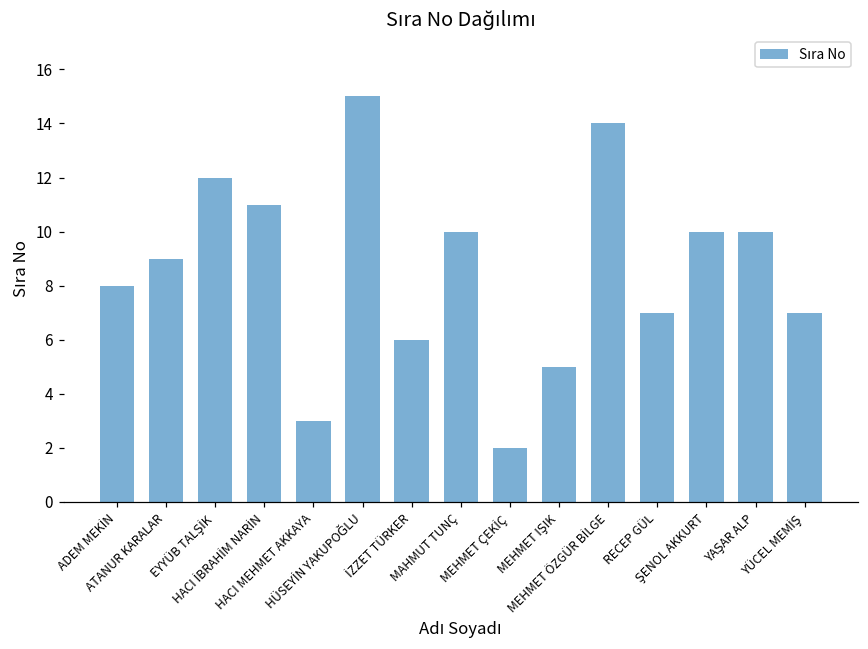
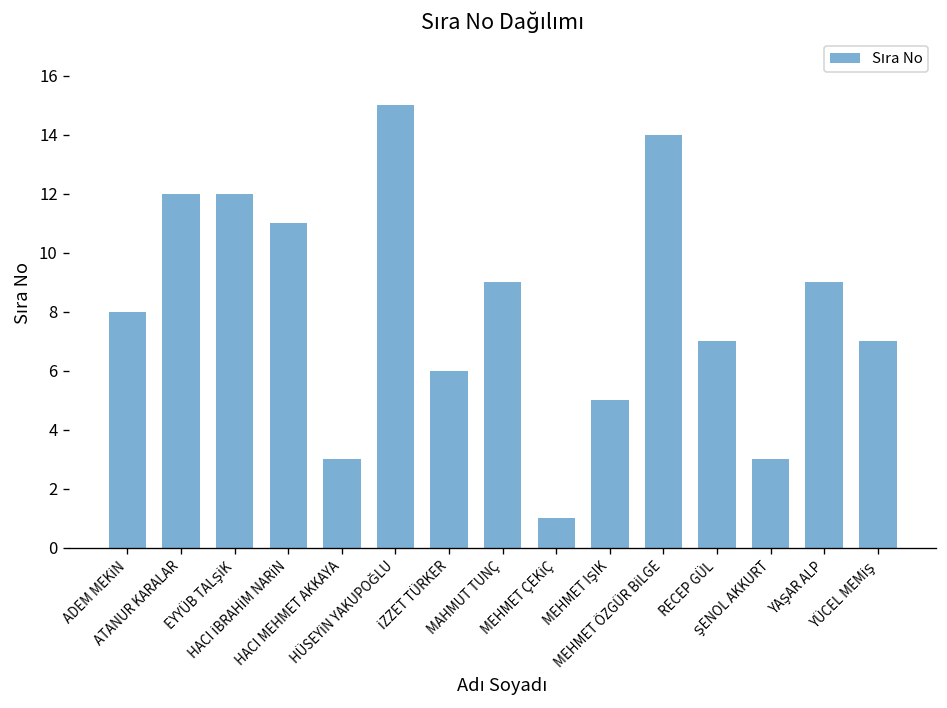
ATANUR KARALAR: 9 -> 12
MAHMUT TUNÇ: 10 -> 9
MEHMET ÇEKİÇ: 2 -> 1
ŞENOL AKKURT: 10 -> 3
YAŞAR ALP: 10 -> 9
